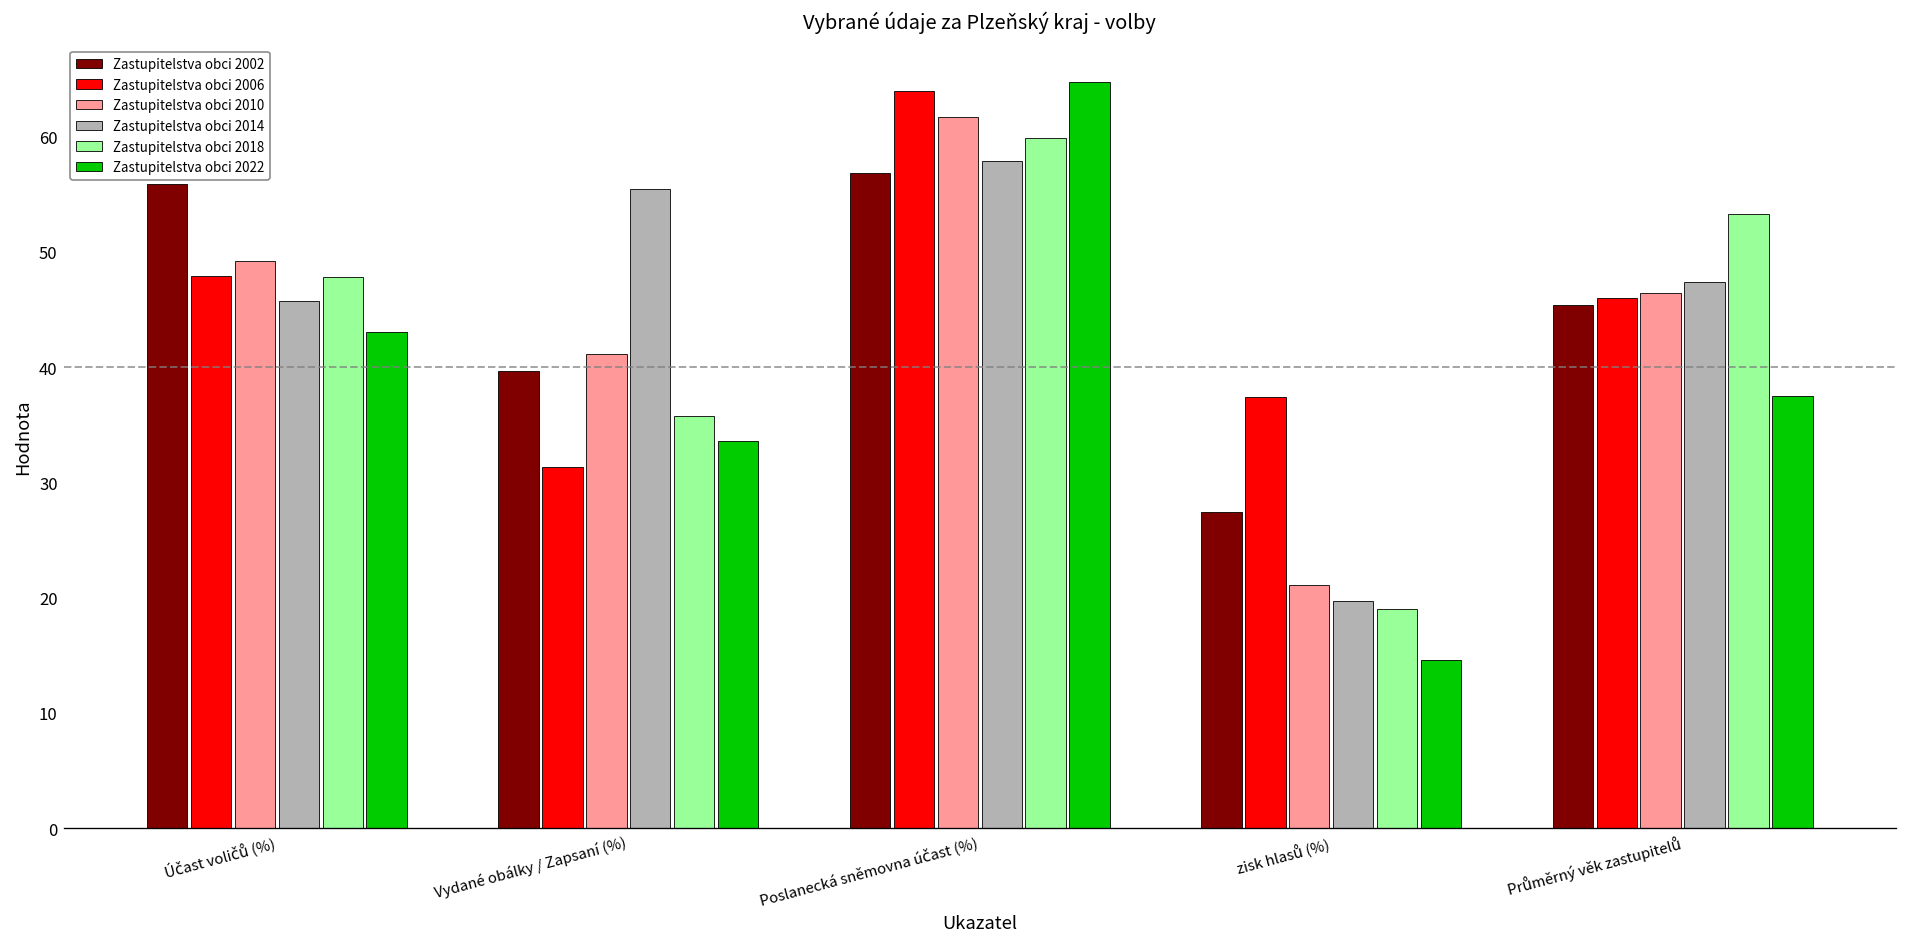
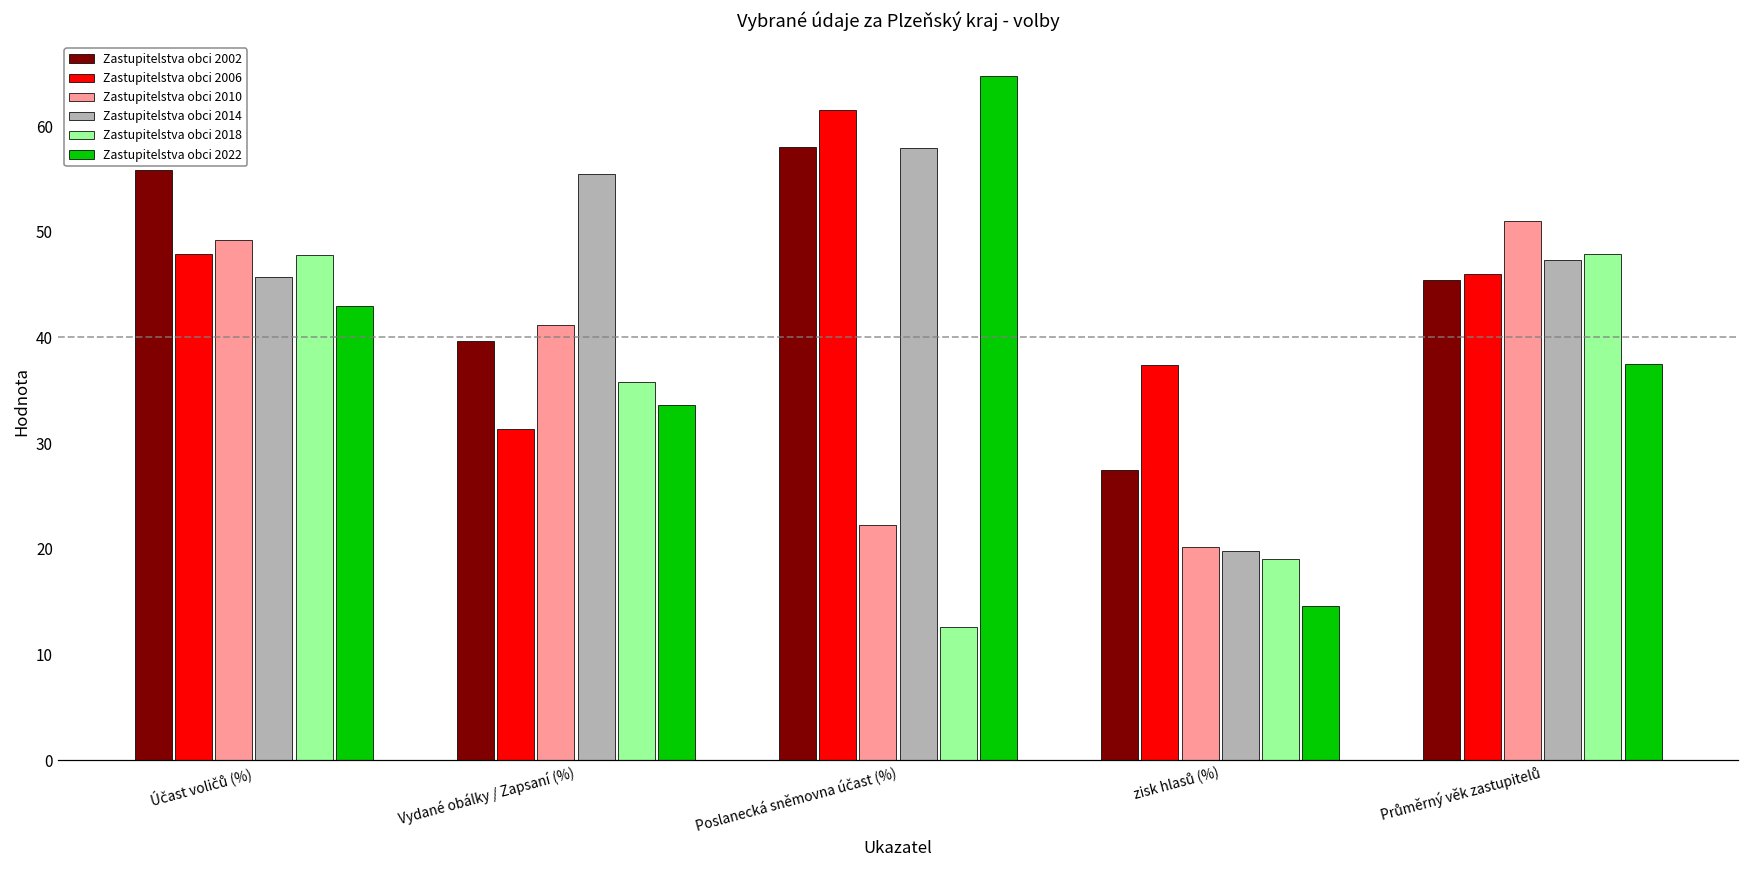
Zastupitelstva obci 2002, Poslanecká sněmovna účast (%): 57 -> 58
Zastupitelstva obci 2006, Poslanecká sněmovna účast (%): 64 -> 61
Zastupitelstva obci 2010, Poslanecká sněmovna účast (%): 62 -> 22
Zastupitelstva obci 2018, Poslanecká sněmovna účast (%): 60 -> 13
Zastupitelstva obci 2010, zisk hlasů (%): 21 -> 20
Zastupitelstva obci 2010, Průměrný věk zastupitelů: 46 -> 51
Zastupitelstva obci 2018, Průměrný věk zastupitelů: 53 -> 48
